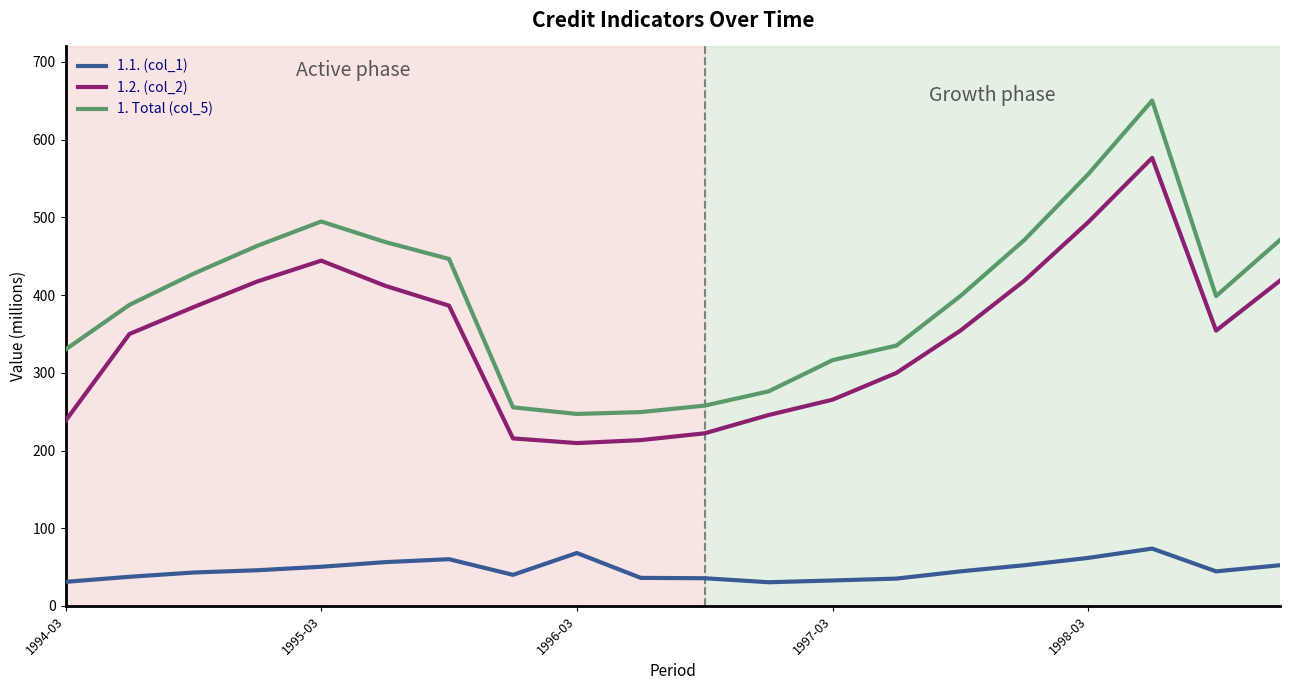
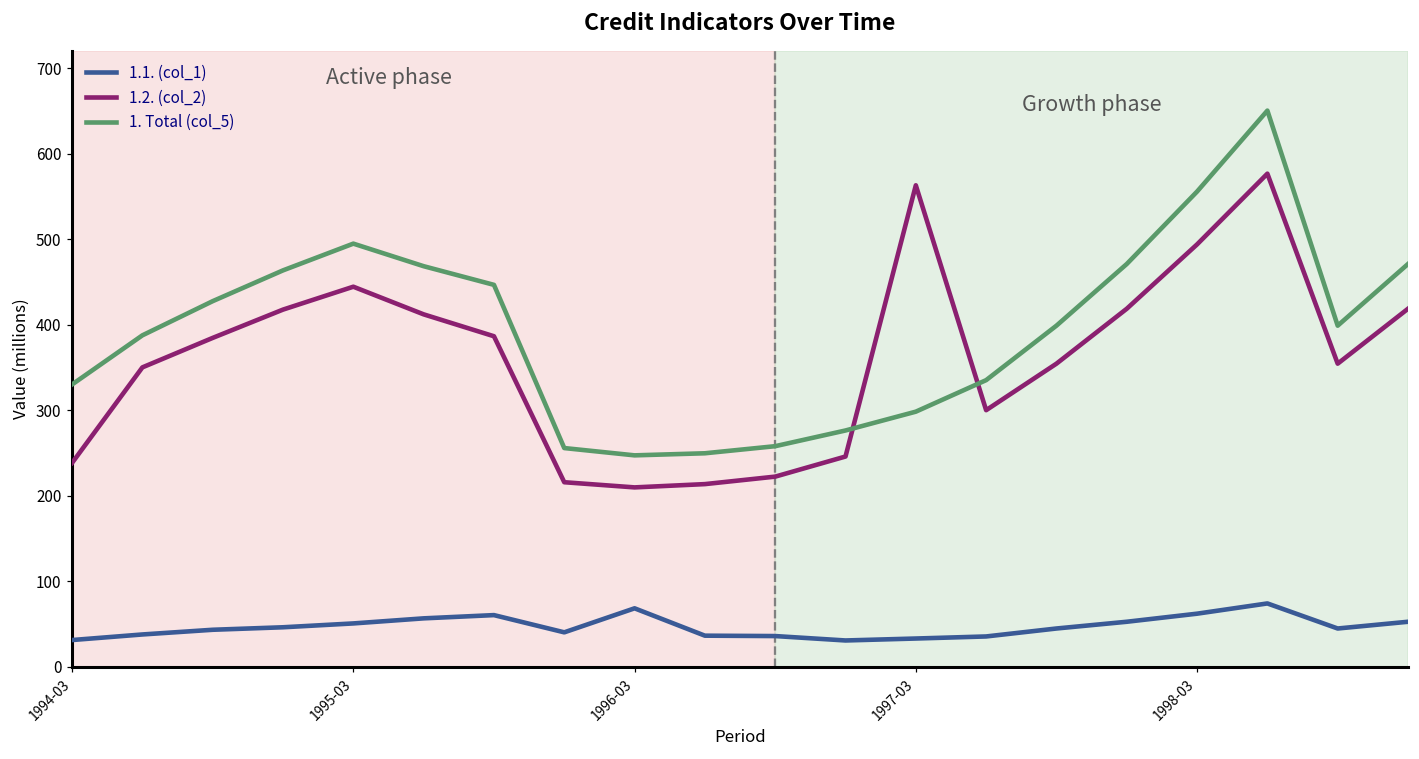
1.2. (col_2), 1997-03: 270 -> 560
1. Total (col_5), 1997-03: 320 -> 300
